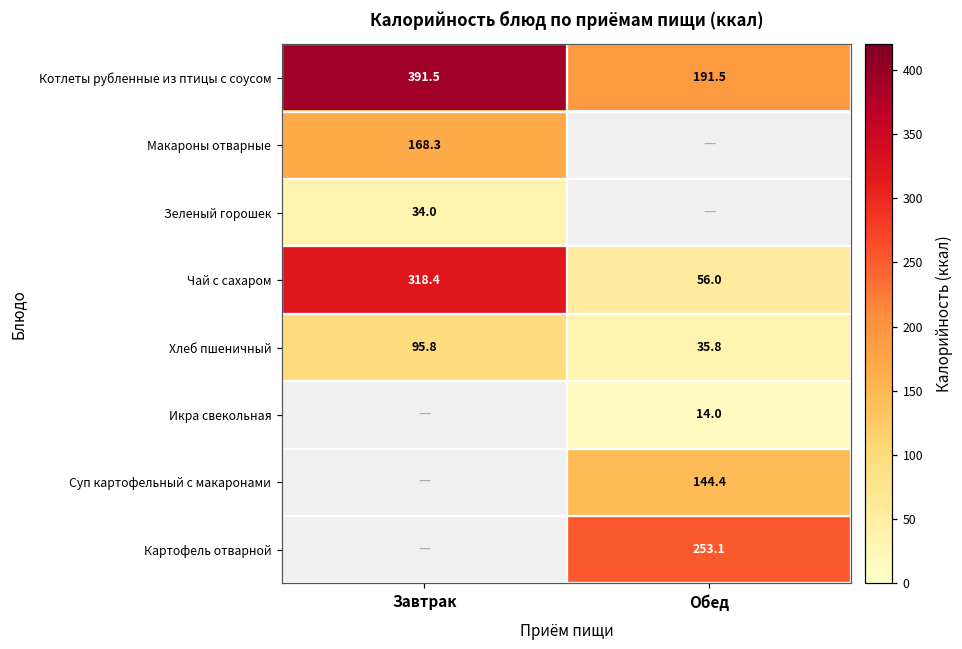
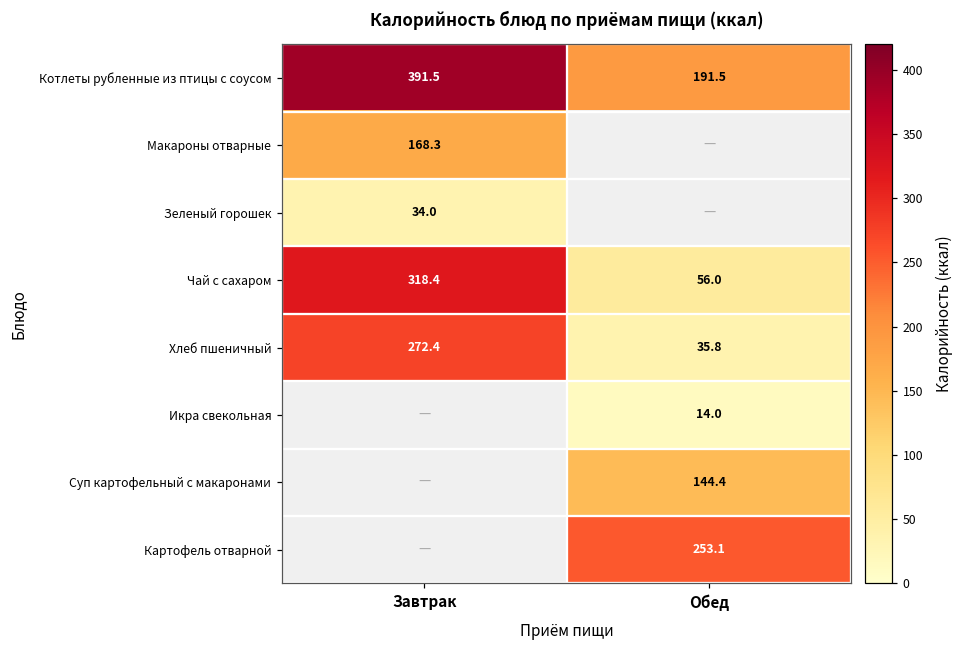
Хлеб пшеничный, Завтрак: 95.8 -> 272.4
